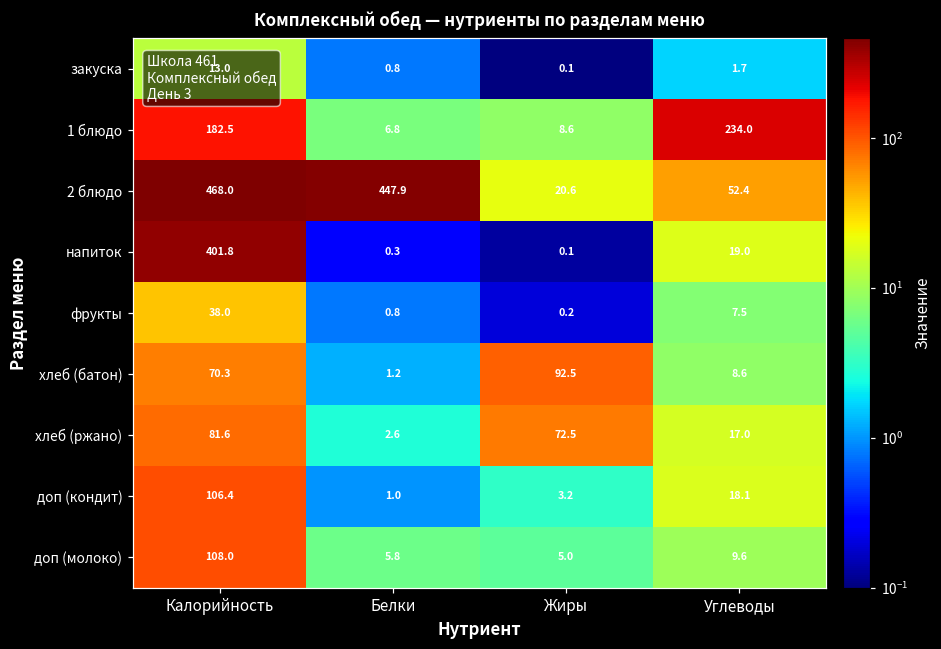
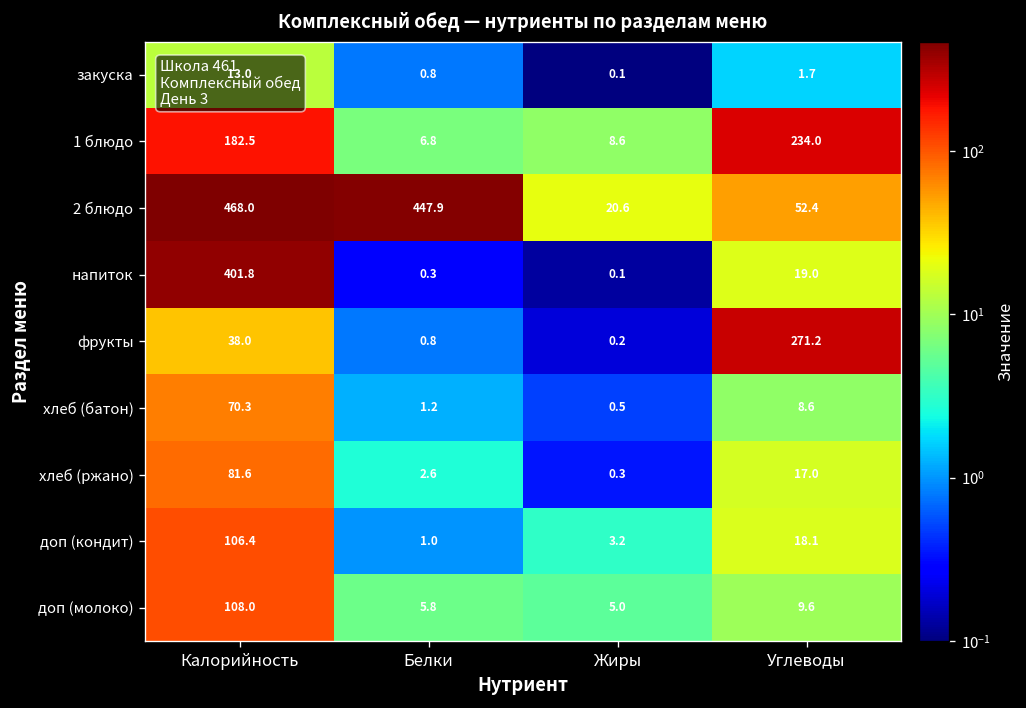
фрукты, Углеводы: 7.5 -> 271.2
хлеб (батон), Жиры: 92.5 -> 0.5
хлеб (ржано), Жиры: 72.5 -> 0.3
